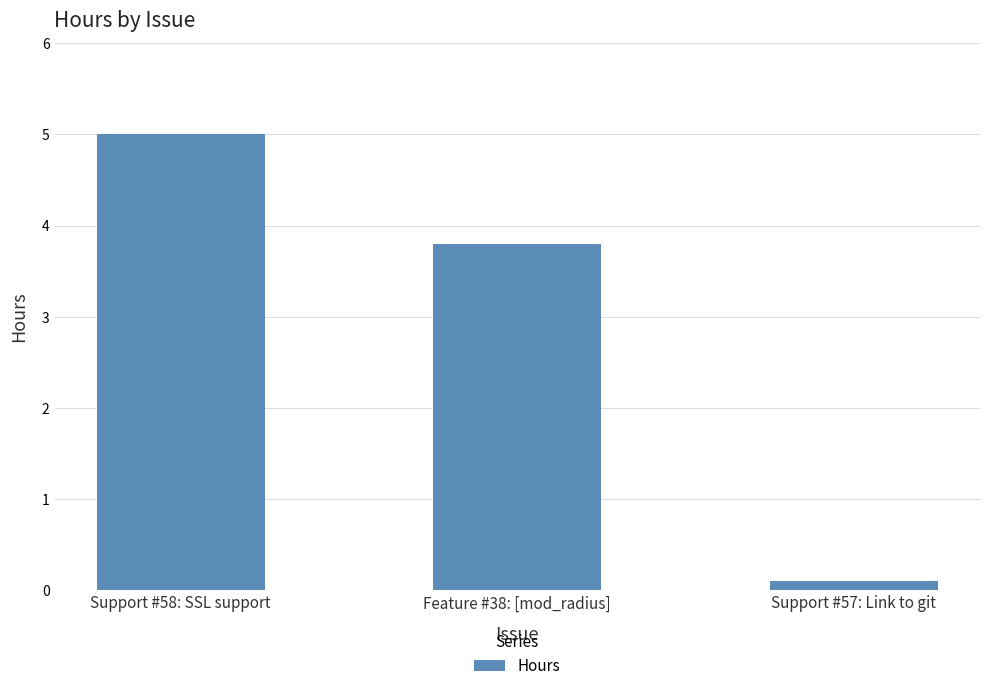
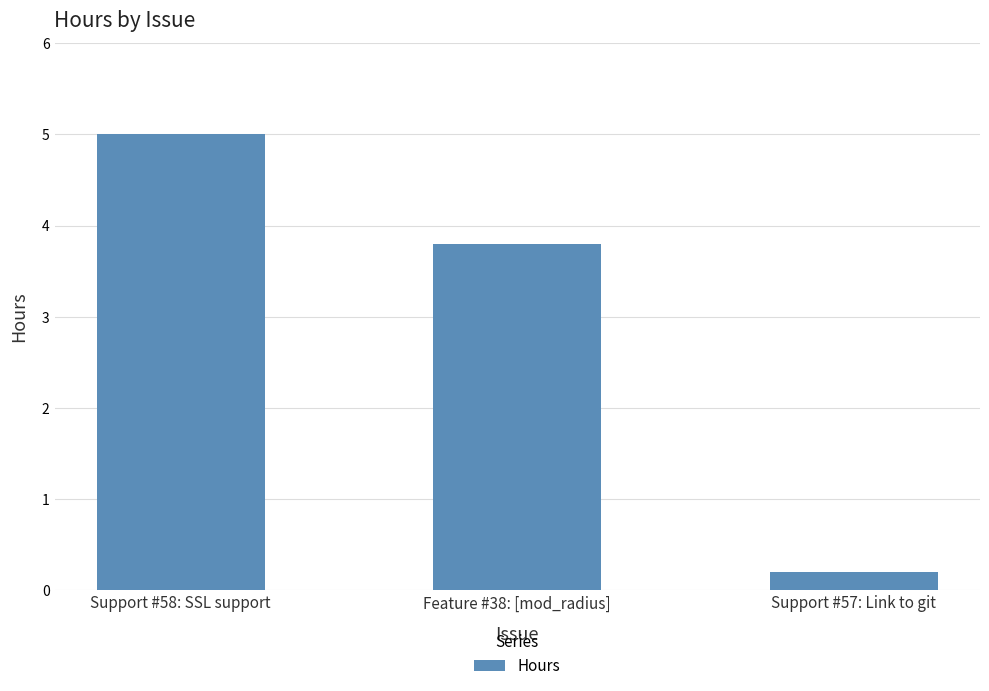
Support #57: Link to git: 0.1 -> 0.2
